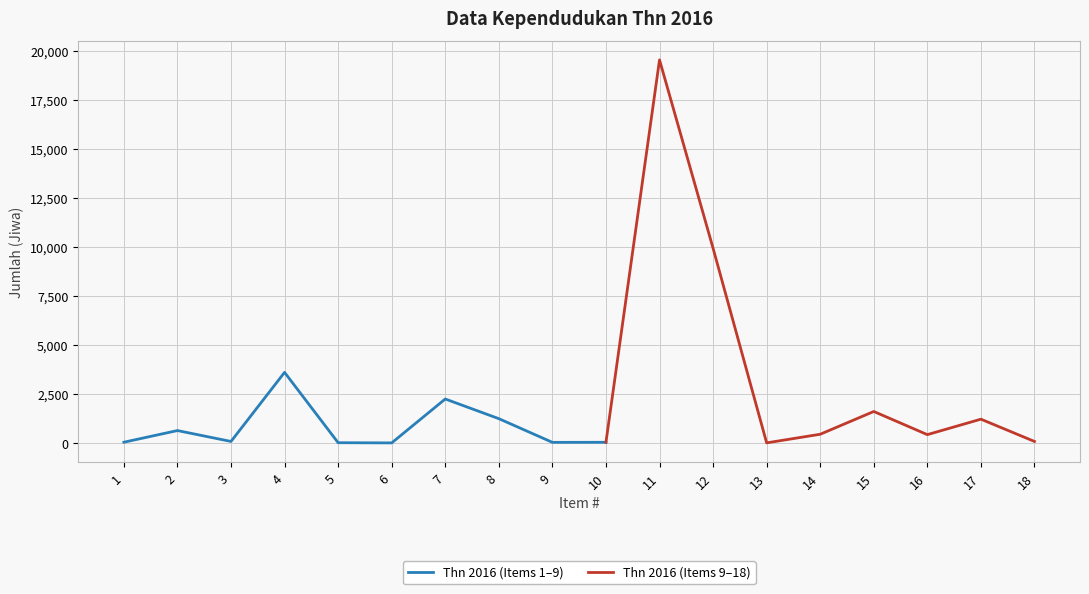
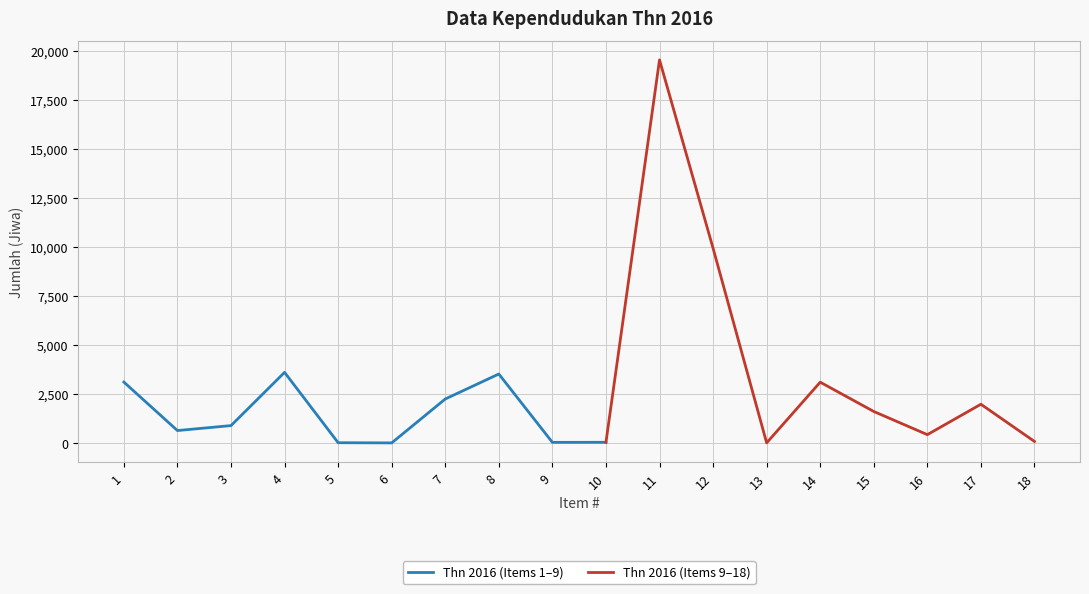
Thn 2016 (Items 1–9), 1: 0 -> 3,100
Thn 2016 (Items 1–9), 3: 100 -> 900
Thn 2016 (Items 1–9), 8: 1,200 -> 3,500
Thn 2016 (Items 9–18), 14: 500 -> 3,100
Thn 2016 (Items 9–18), 17: 1,200 -> 2,000
